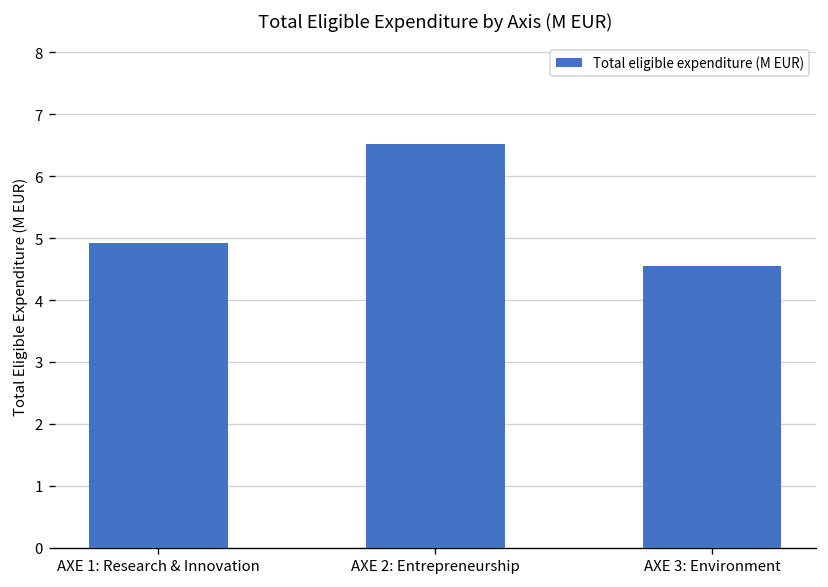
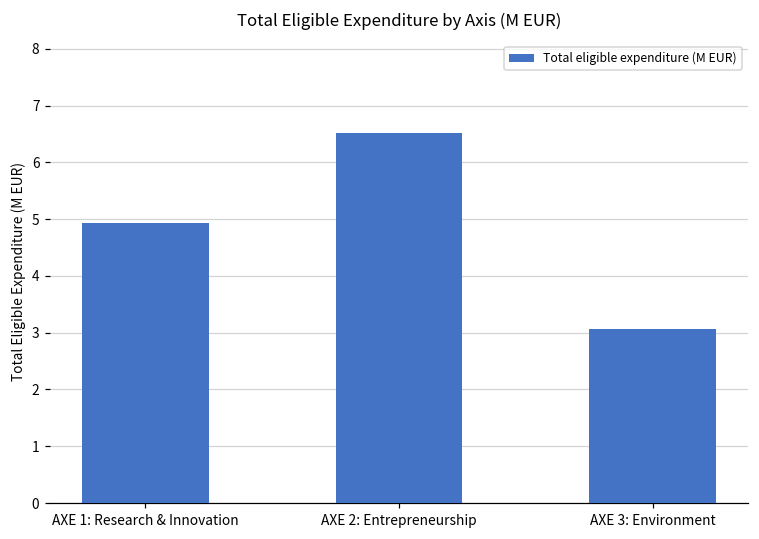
AXE 3: Environment: 4.5 -> 3.1
